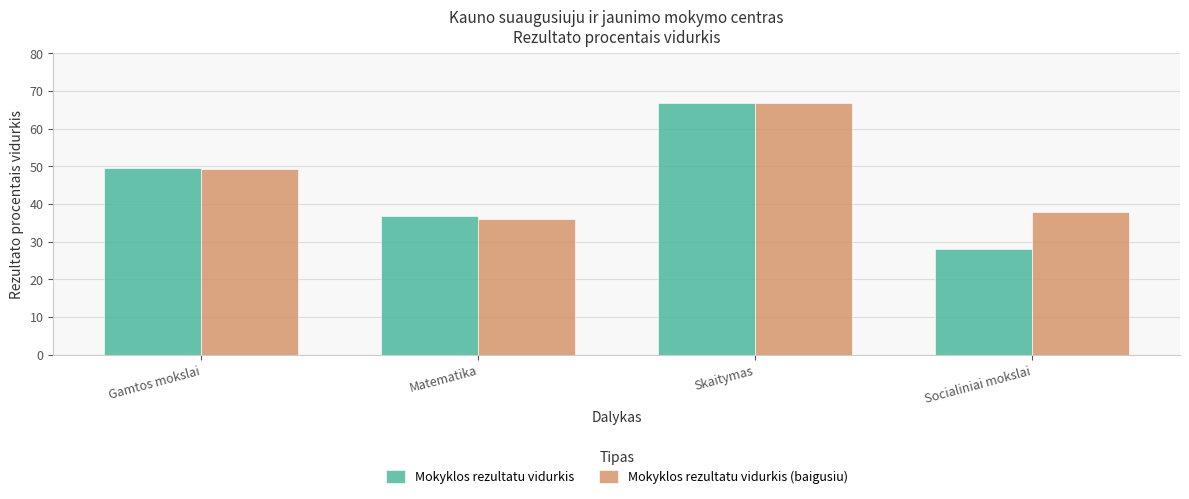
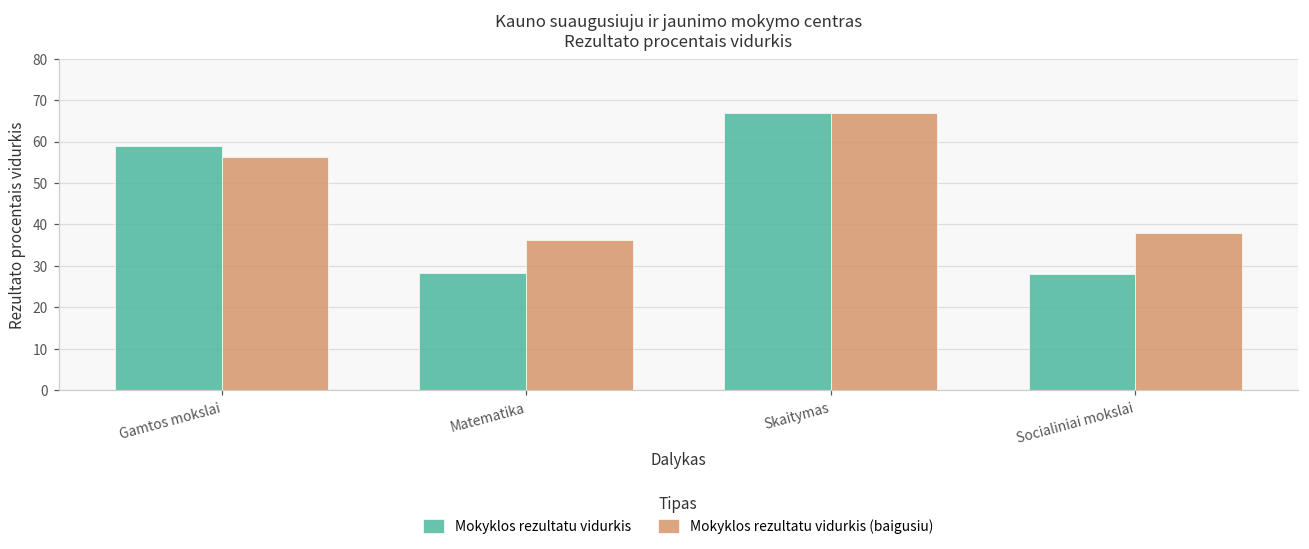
Mokyklos rezultatu vidurkis, Gamtos mokslai: 49 -> 59
Mokyklos rezultatu vidurkis (baigusiu), Gamtos mokslai: 49 -> 56
Mokyklos rezultatu vidurkis, Matematika: 37 -> 28
